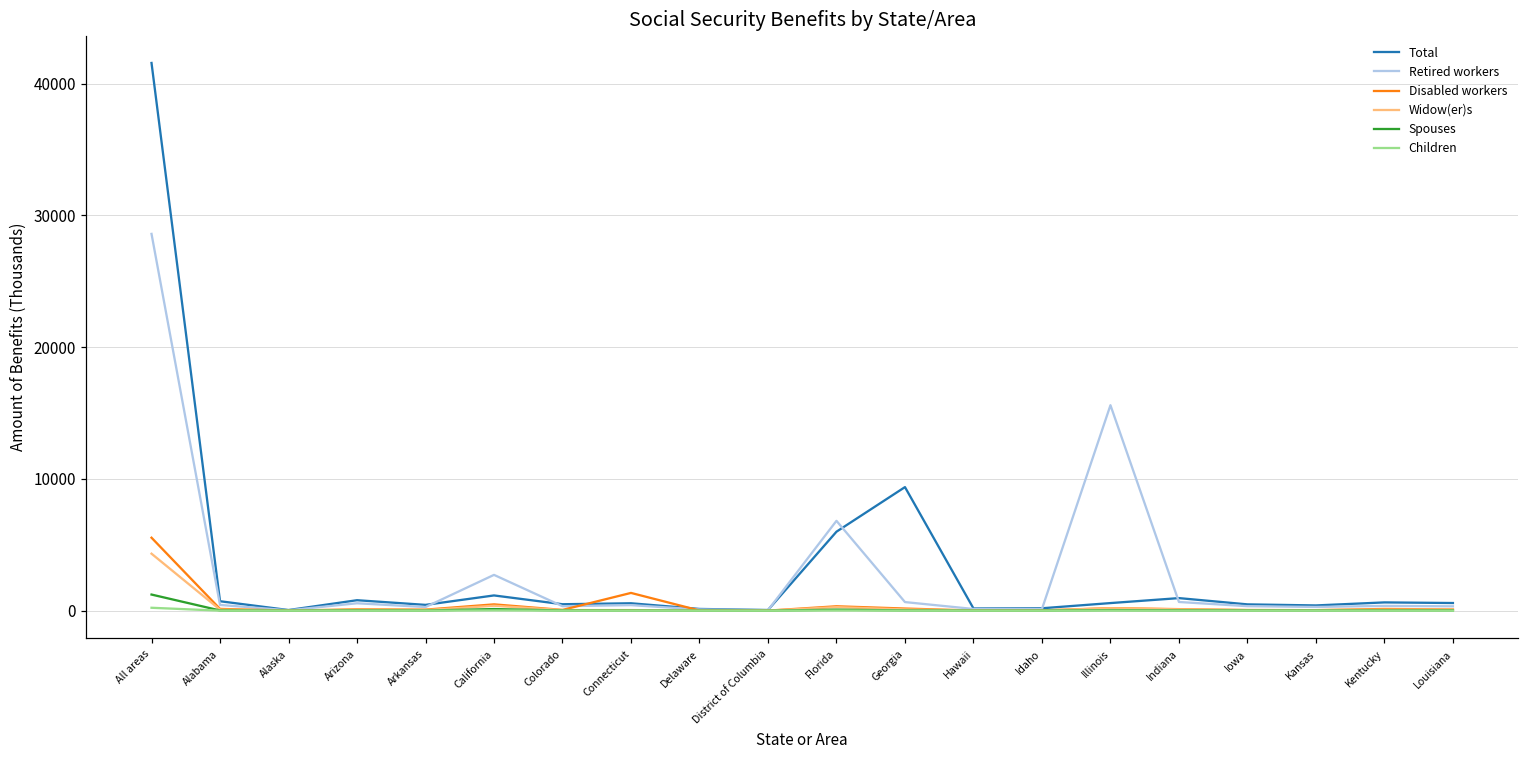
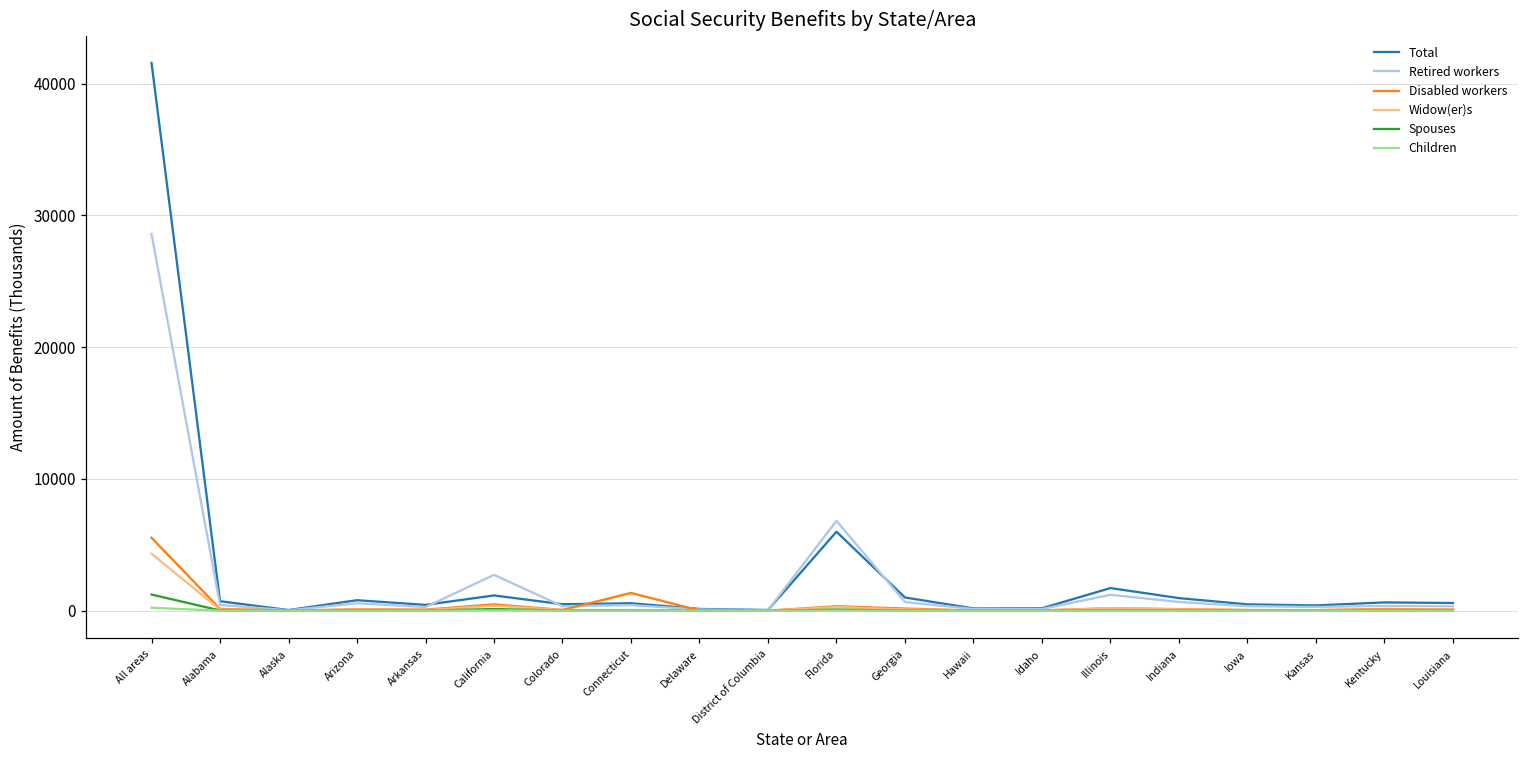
Total, Georgia: 9400 -> 1000
Total, Illinois: 600 -> 1700
Retired workers, Illinois: 15600 -> 1200
